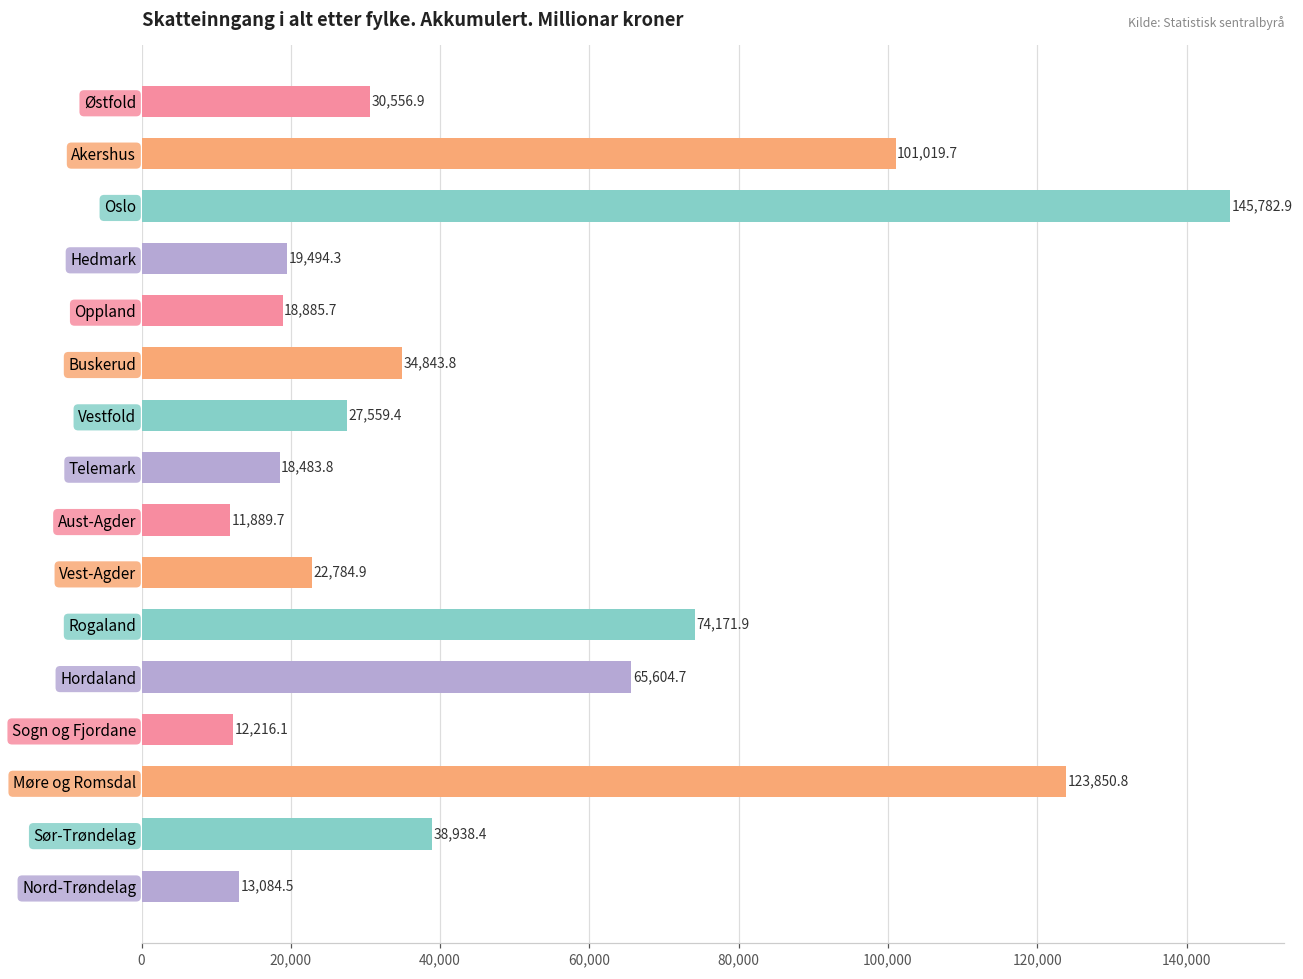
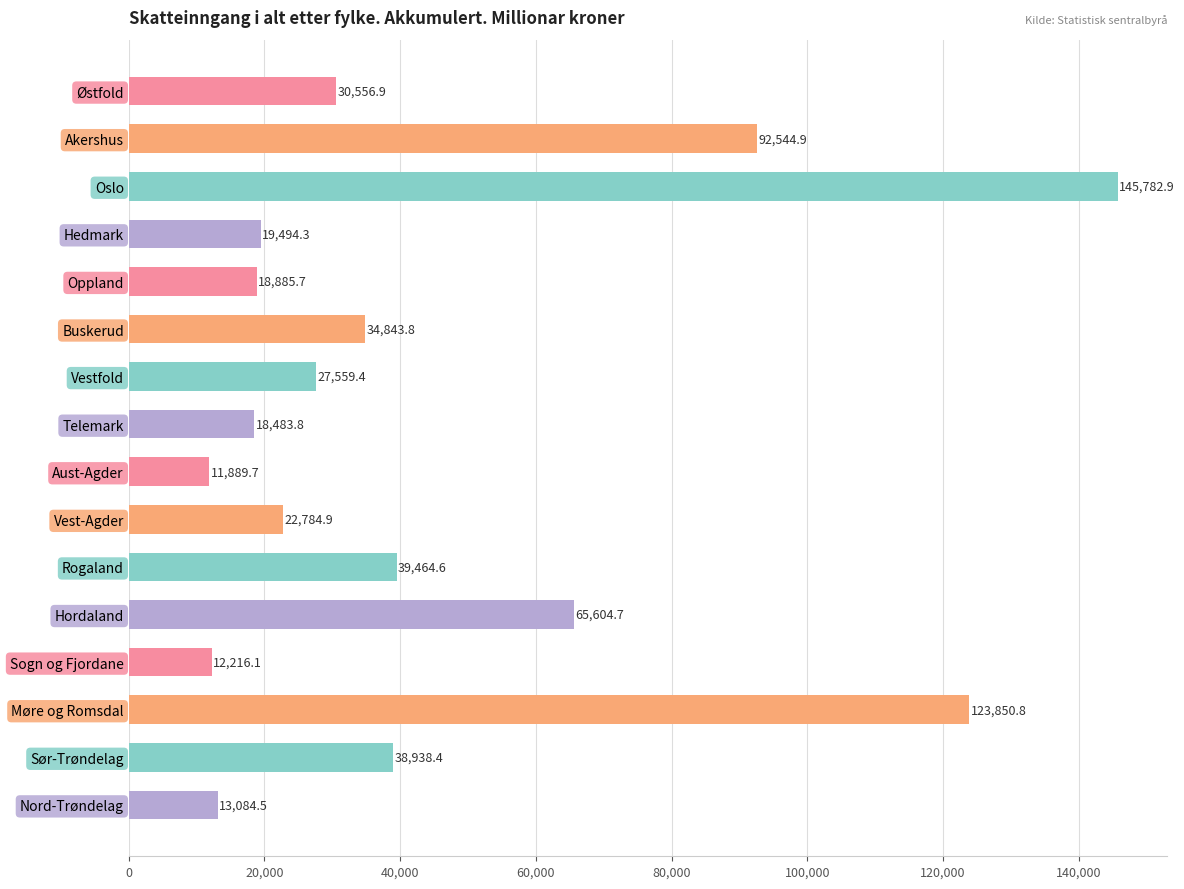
Akershus: 101,019.7 -> 92,544.9
Rogaland: 74,171.9 -> 39,464.6
